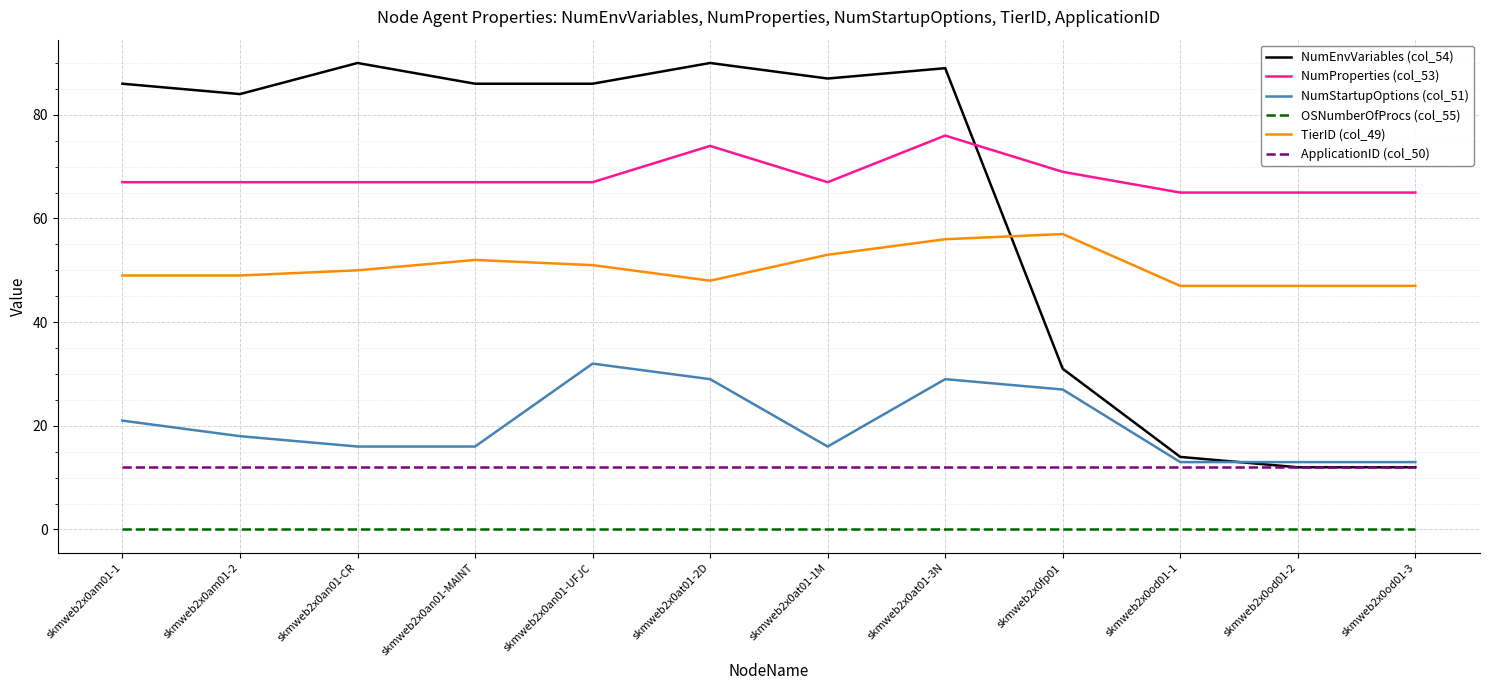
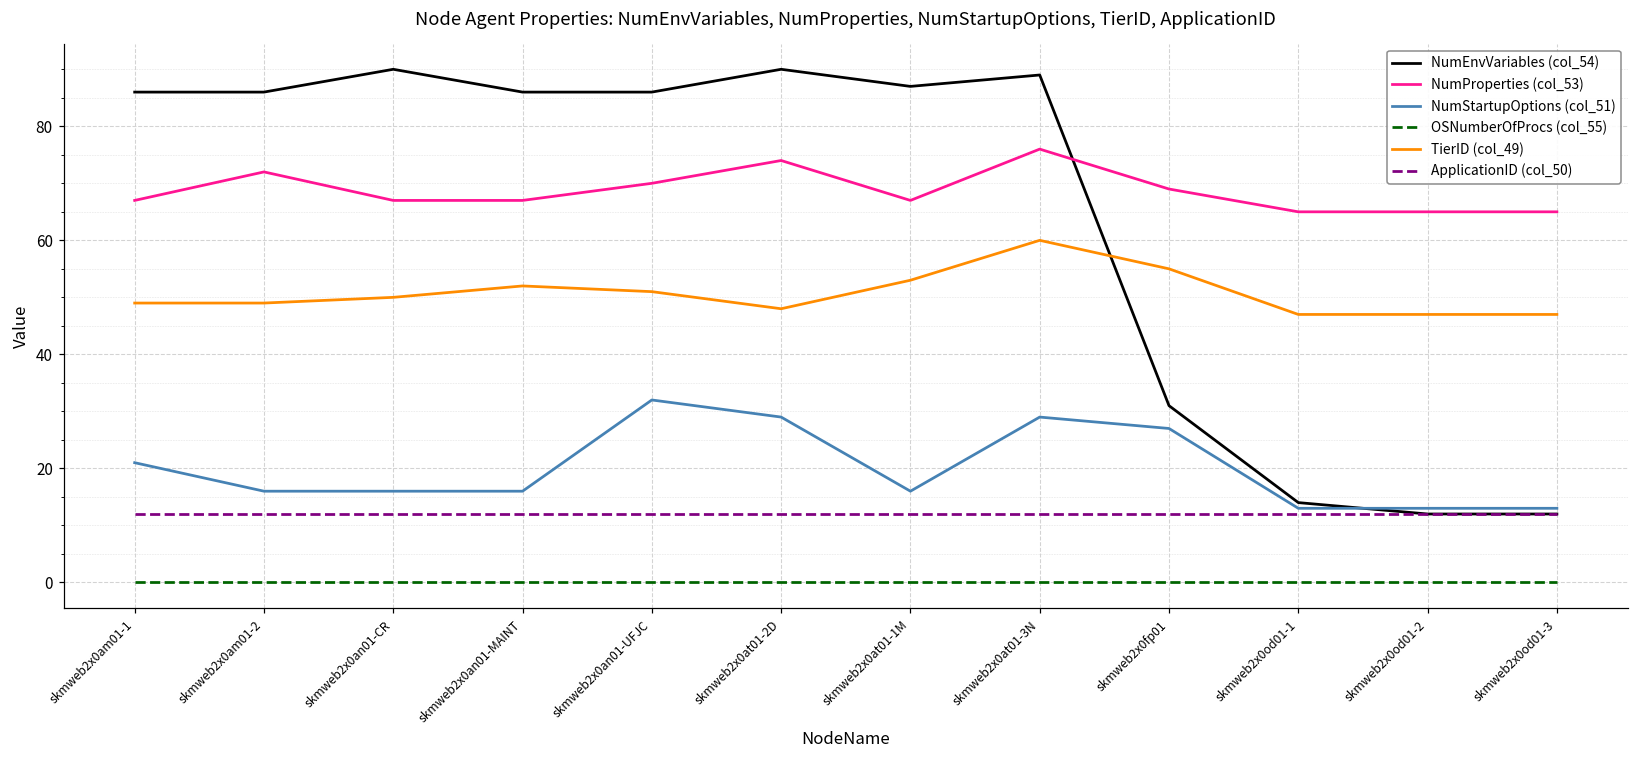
NumEnvVariables (col_54), skmweb2x0am01-2: 84 -> 86
NumProperties (col_53), skmweb2x0am01-2: 67 -> 72
NumStartupOptions (col_51), skmweb2x0am01-2: 18 -> 16
NumProperties (col_53), skmweb2x0an01-UFJC: 67 -> 70
TierID (col_49), skmweb2x0at01-3N: 56 -> 60
TierID (col_49), skmweb2x0fp01: 57 -> 55
